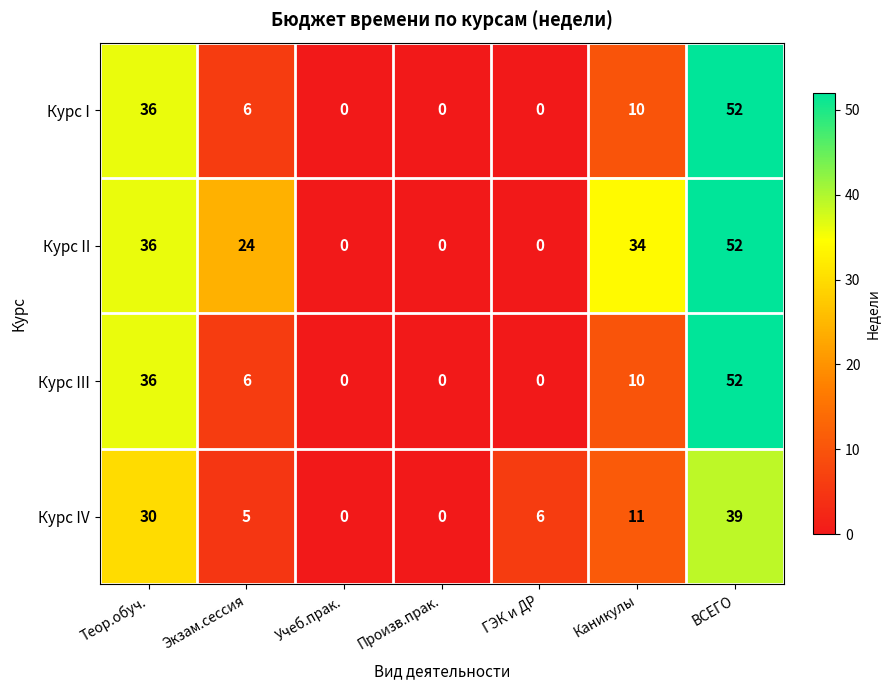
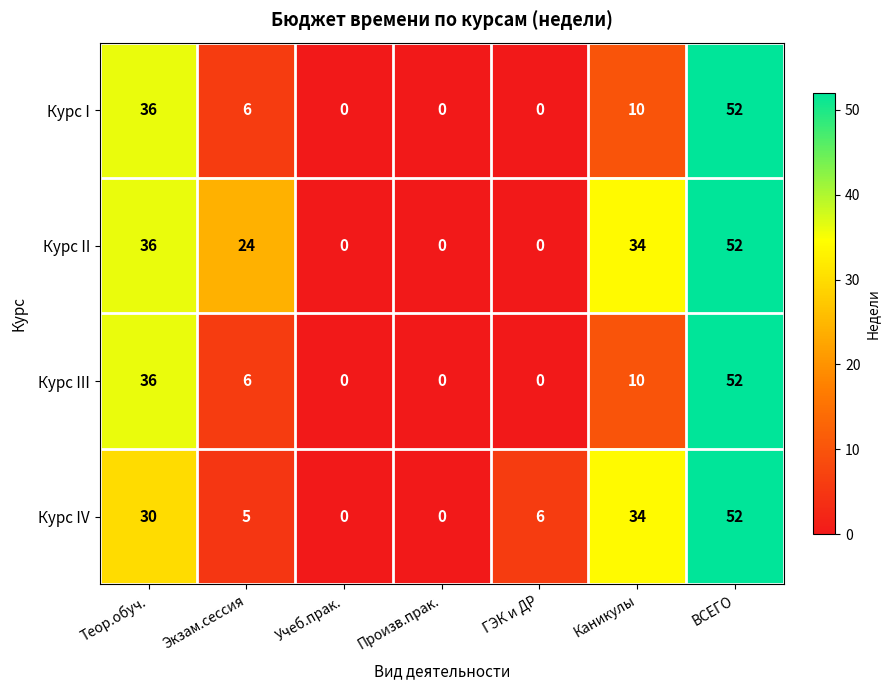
Курс IV, Каникулы: 11 -> 34
Курс IV, ВСЕГО: 39 -> 52
